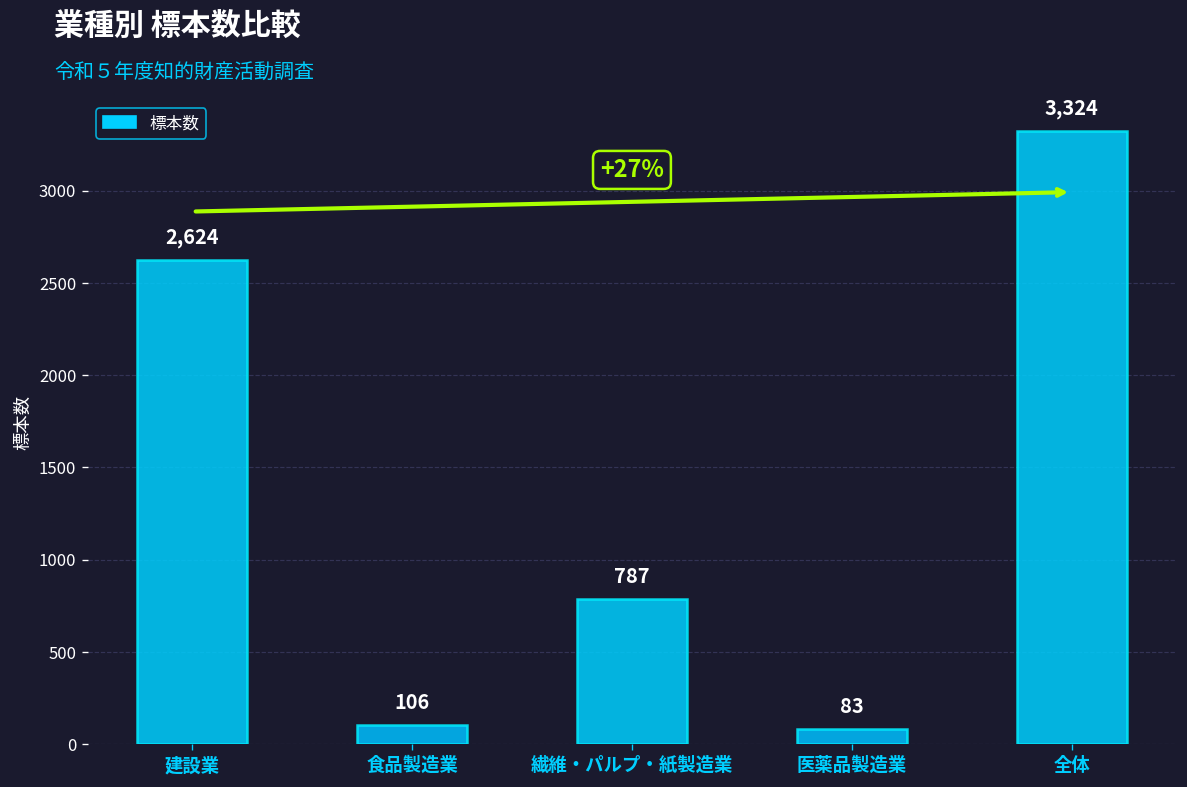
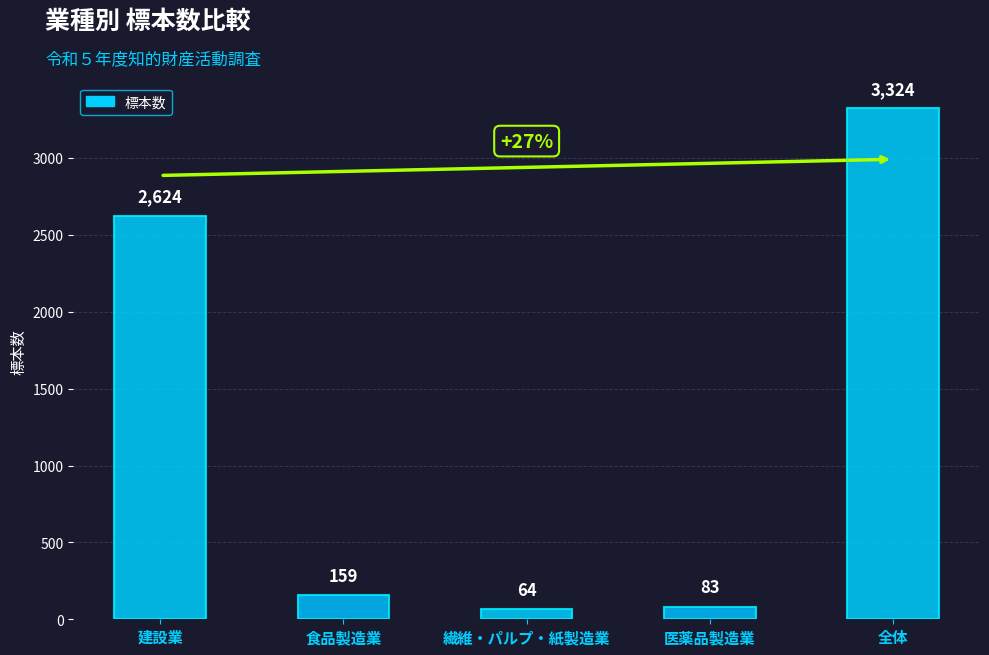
食品製造業: 106 -> 159
繊維・パルプ・紙製造業: 787 -> 64
